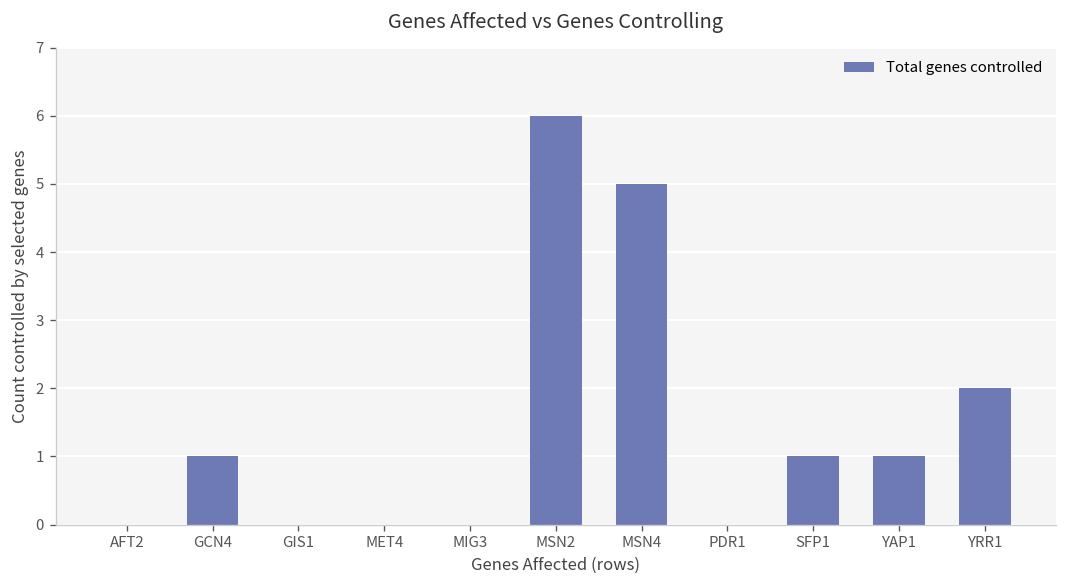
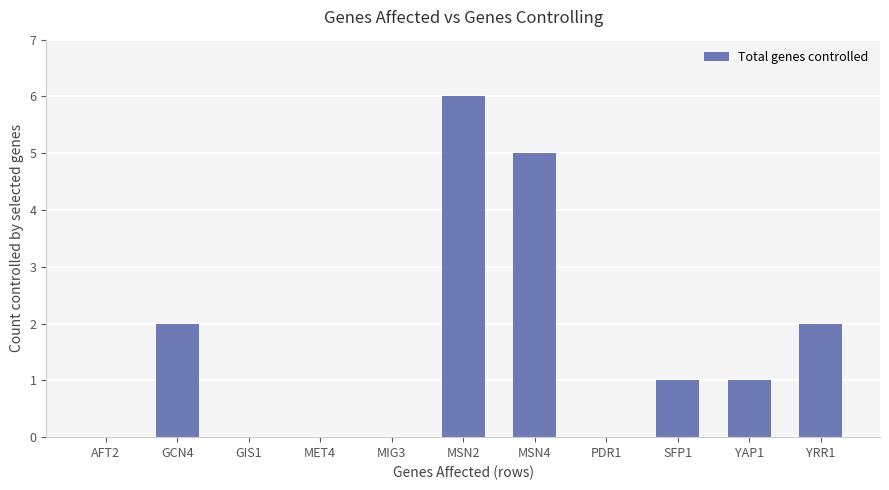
GCN4: 1 -> 2
